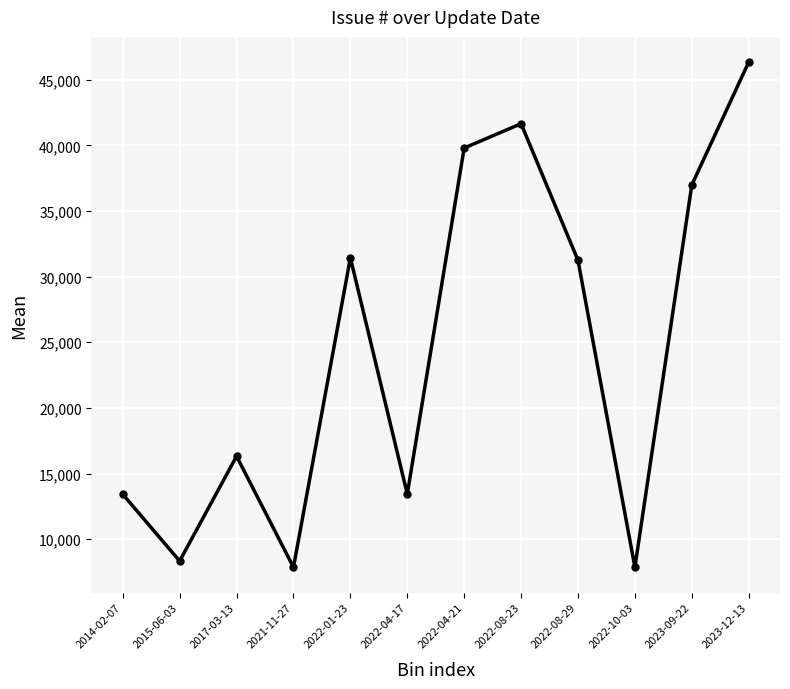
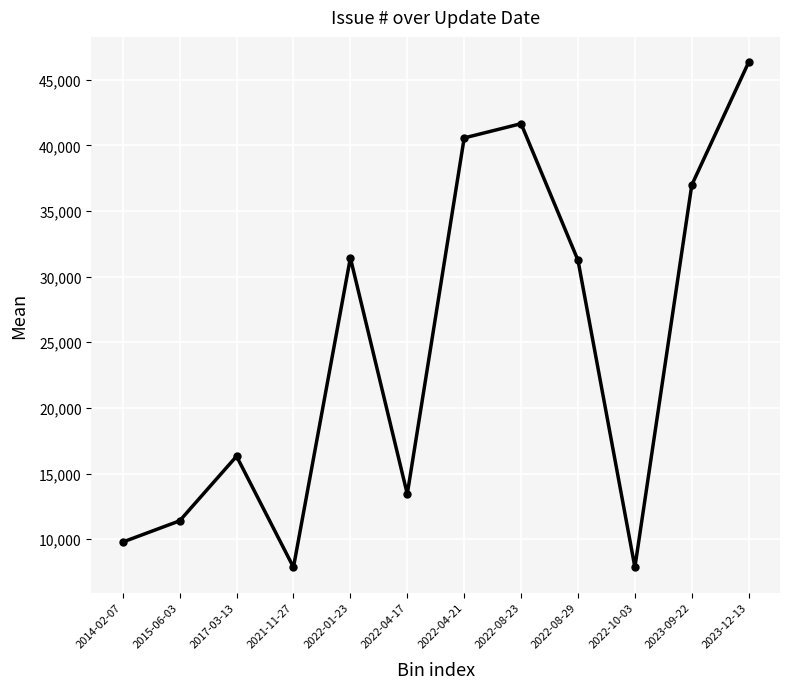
2014-02-07: 13,400 -> 9,800
2015-06-03: 8,300 -> 11,400
2022-04-21: 39,800 -> 40,600
